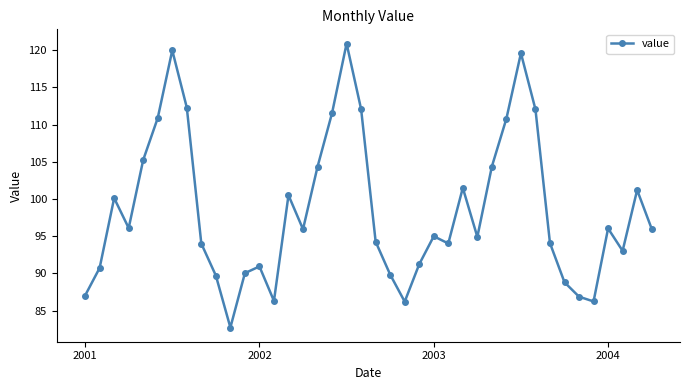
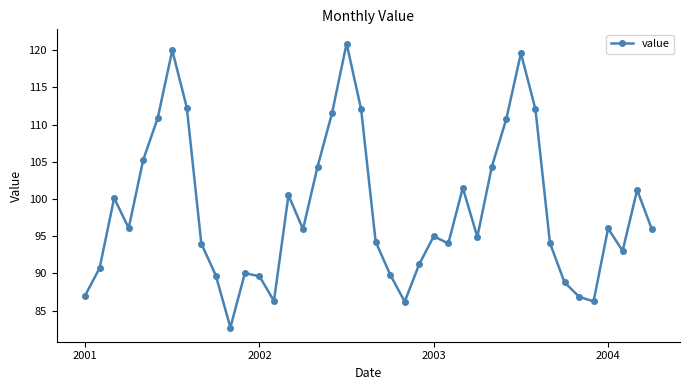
2002: 91 -> 90
